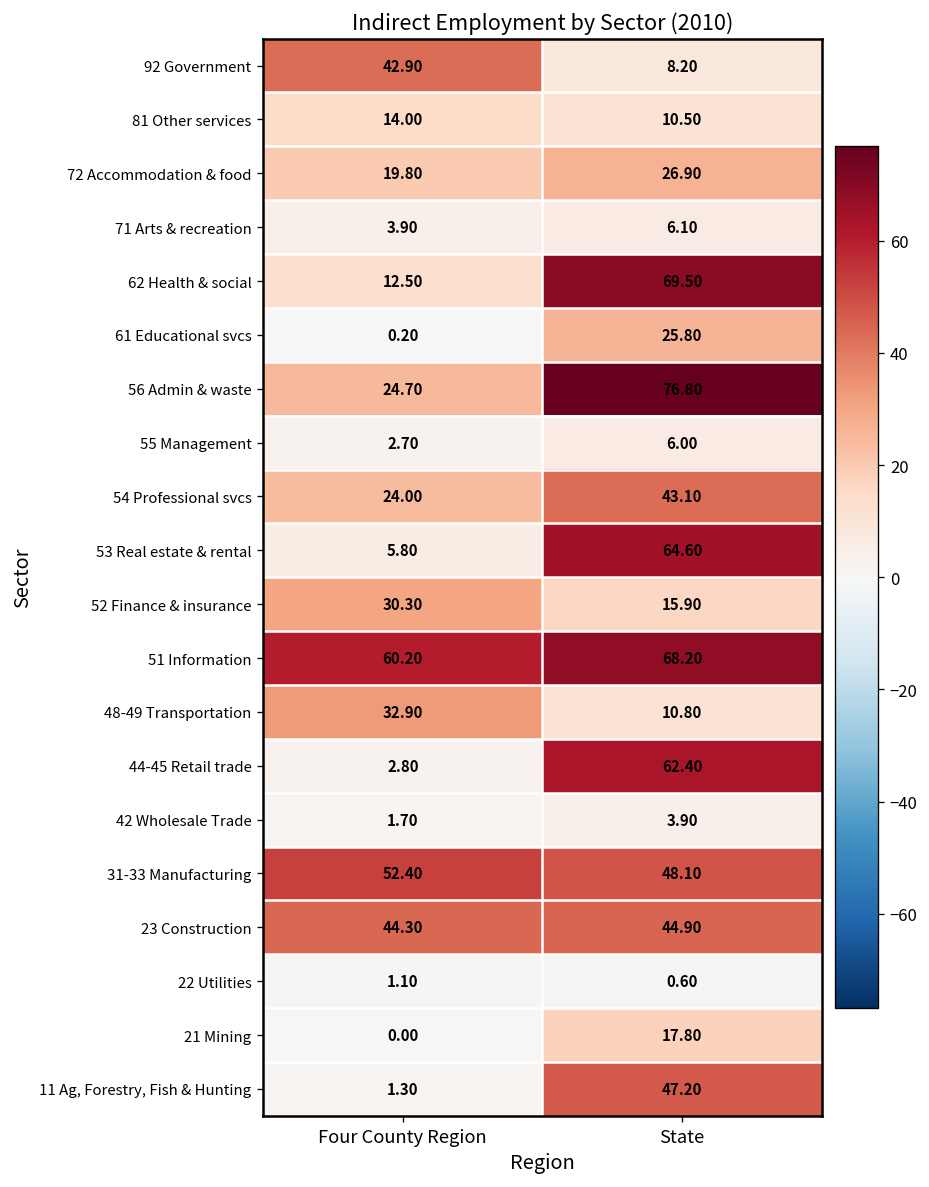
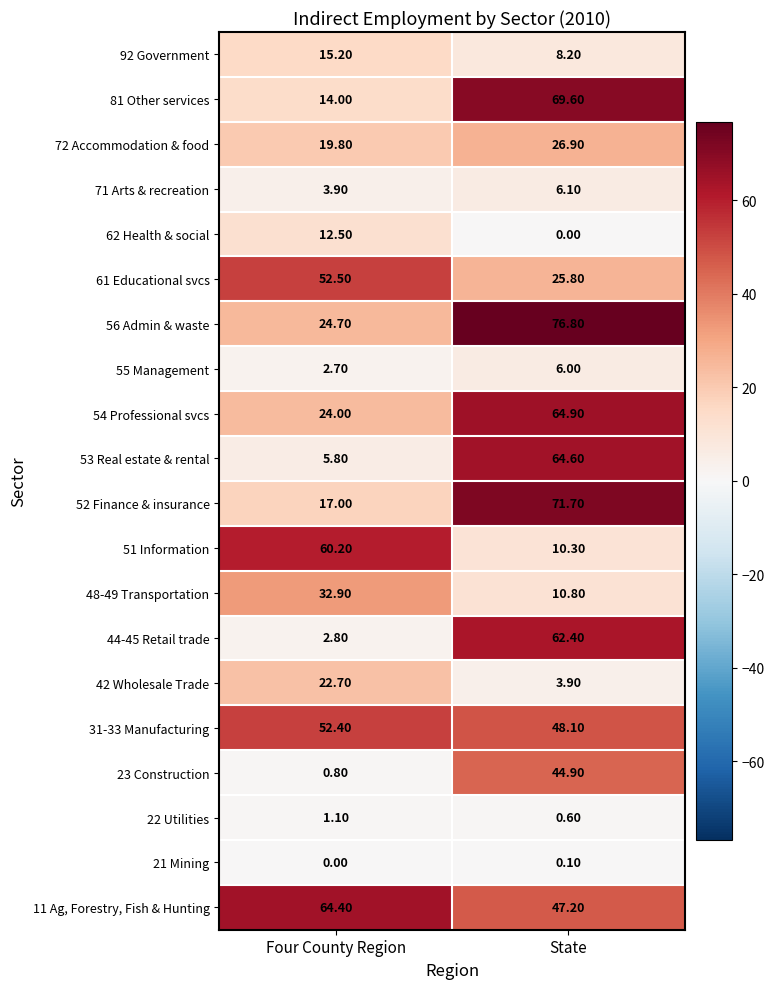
92 Government, Four County Region: 42.90 -> 15.20
81 Other services, State: 10.50 -> 69.60
62 Health & social, State: 69.50 -> 0.00
61 Educational svcs, Four County Region: 0.20 -> 52.50
54 Professional svcs, State: 43.10 -> 64.90
52 Finance & insurance, Four County Region: 30.30 -> 17.00
52 Finance & insurance, State: 15.90 -> 71.70
51 Information, State: 68.20 -> 10.30
42 Wholesale Trade, Four County Region: 1.70 -> 22.70
23 Construction, Four County Region: 44.30 -> 0.80
21 Mining, State: 17.80 -> 0.10
11 Ag, Forestry, Fish & Hunting, Four County Region: 1.30 -> 64.40
